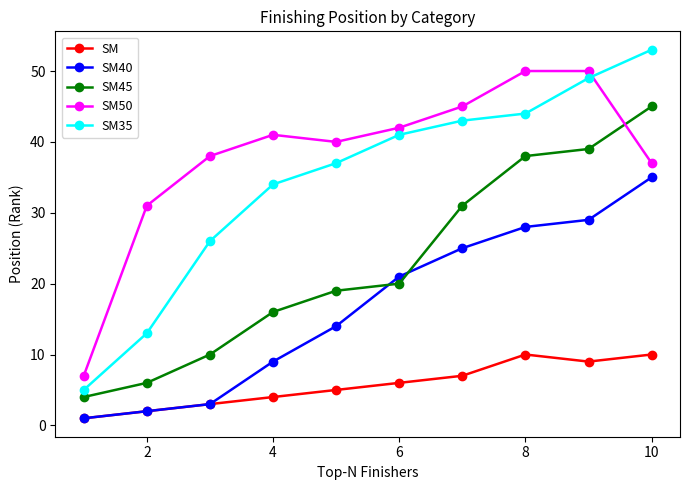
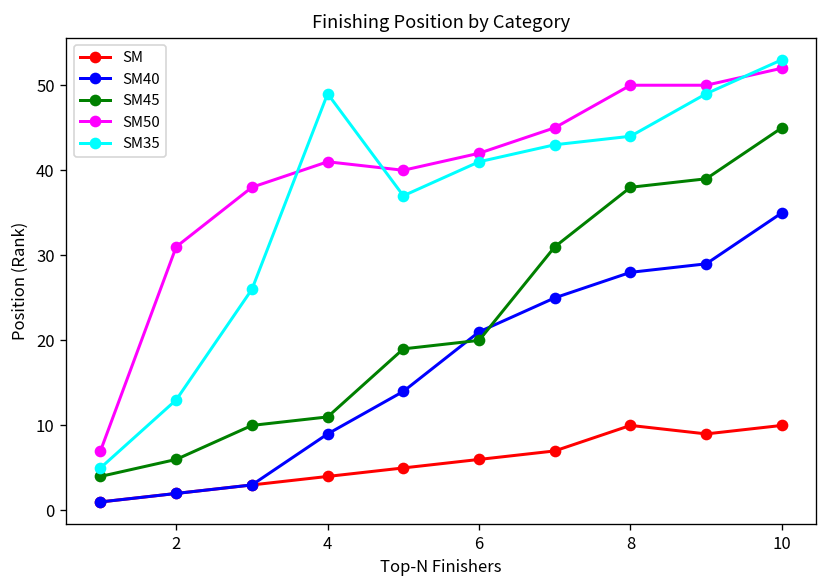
SM45, 4: 16 -> 11
SM35, 4: 34 -> 49
SM50, 10: 37 -> 52
